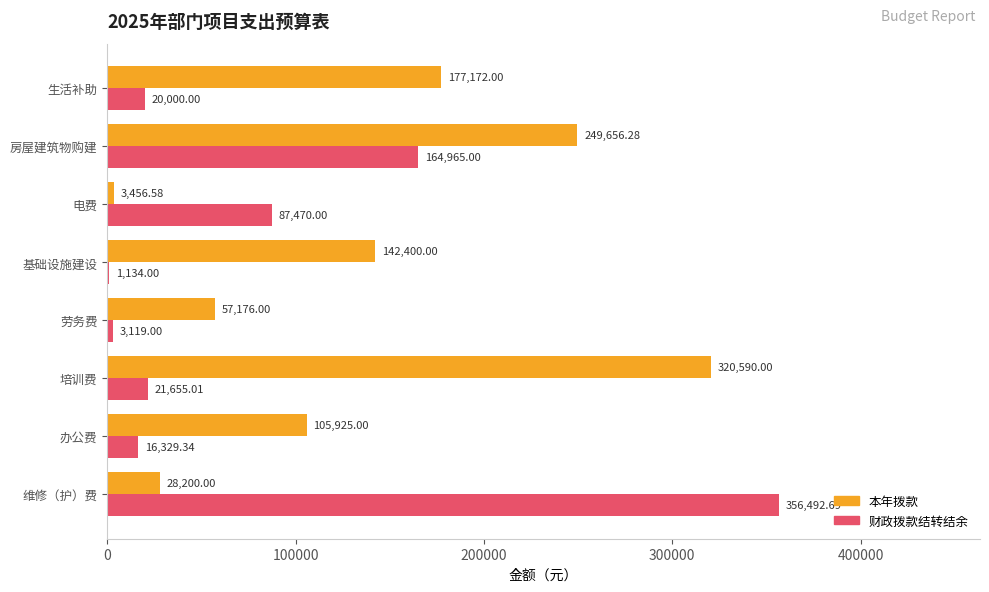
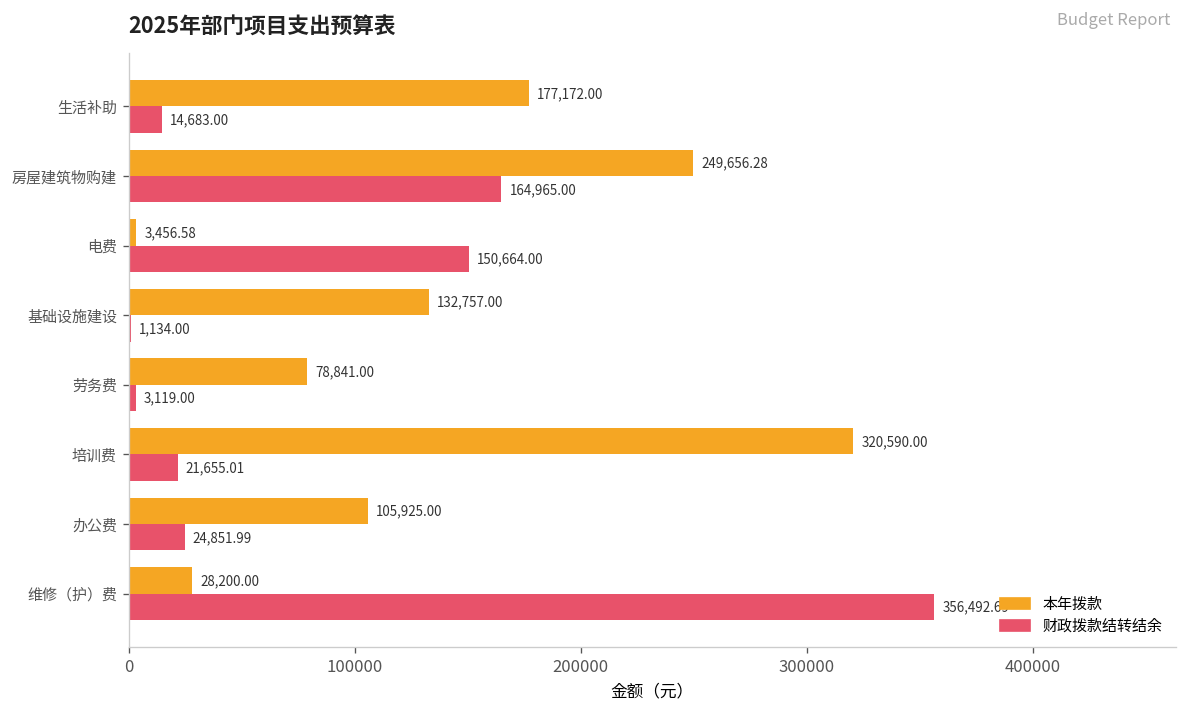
财政拨款结转结余, 生活补助: 20,000.00 -> 14,683.00
财政拨款结转结余, 电费: 87,470.00 -> 150,664.00
本年拨款, 基础设施建设: 142,400.00 -> 132,757.00
本年拨款, 劳务费: 57,176.00 -> 78,841.00
财政拨款结转结余, 办公费: 16,329.34 -> 24,851.99
